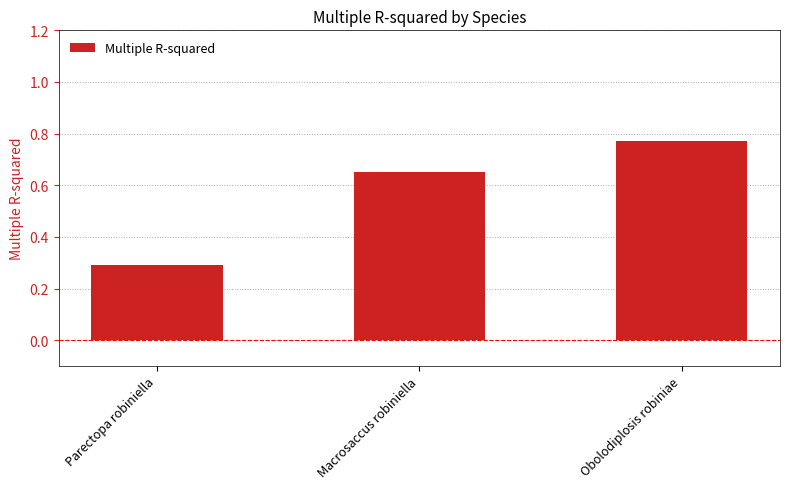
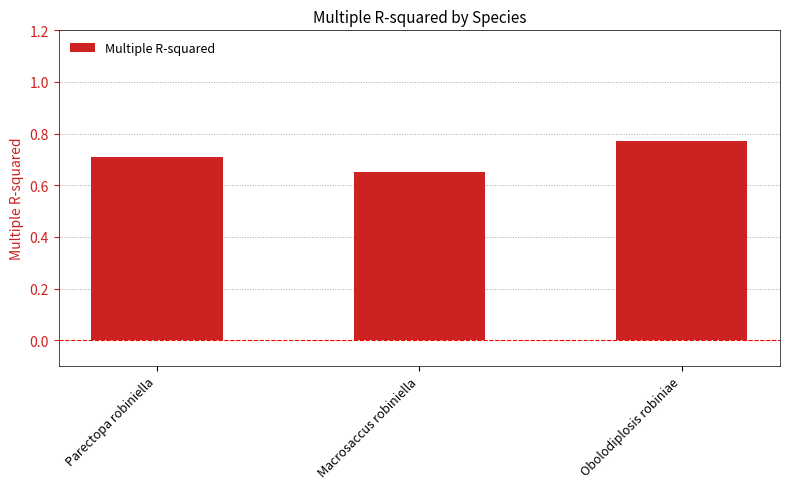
Parectopa robiniella: 0.29 -> 0.71
